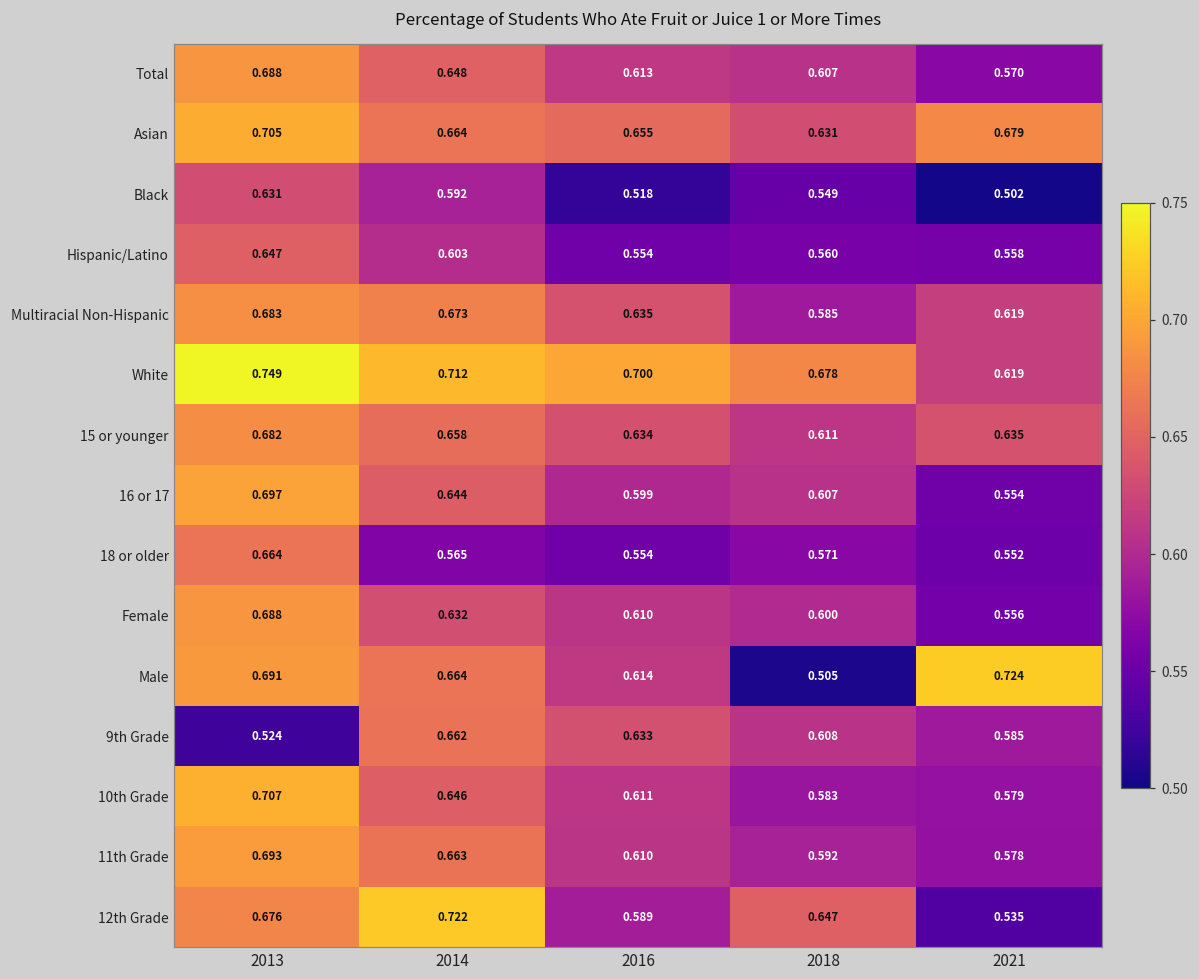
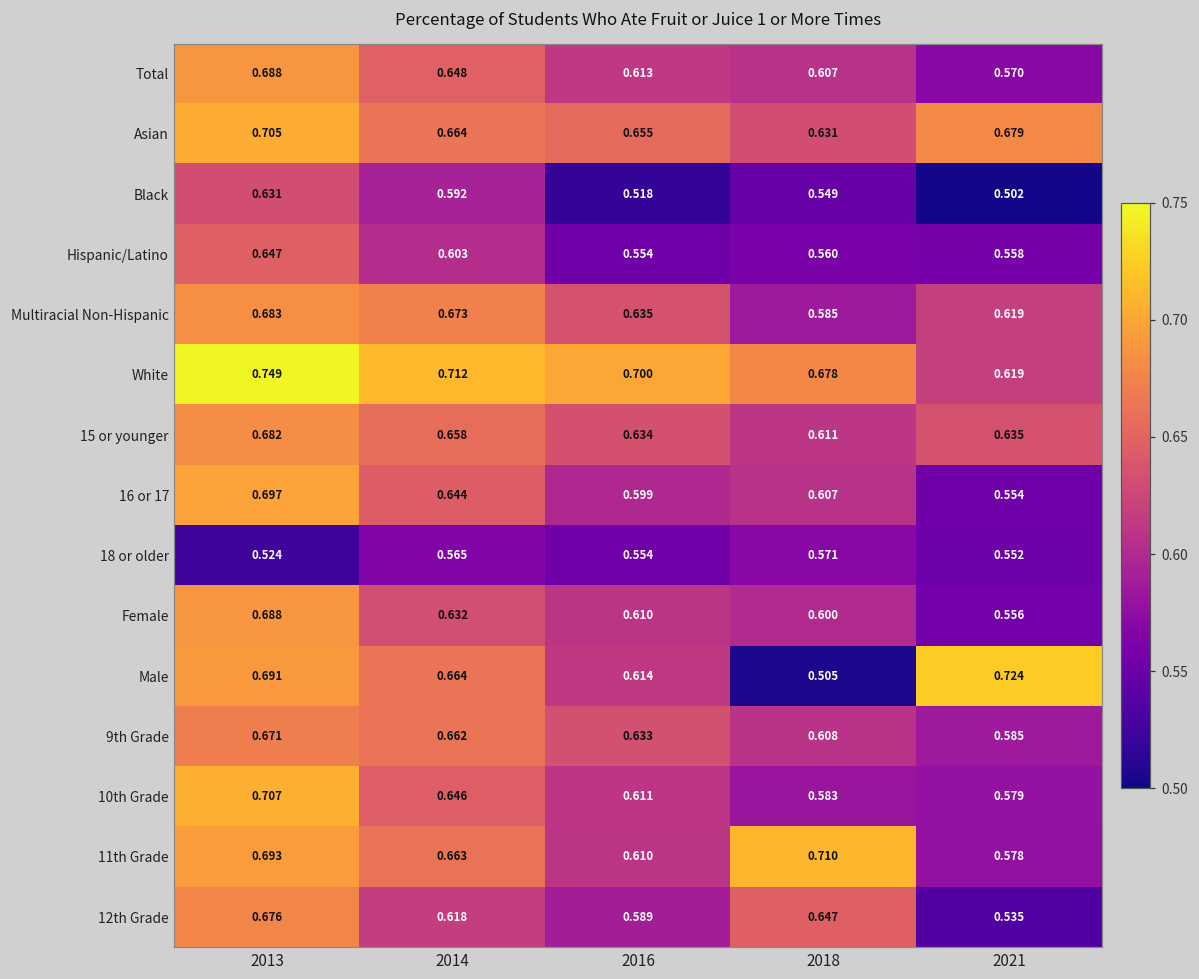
18 or older, 2013: 0.664 -> 0.524
9th Grade, 2013: 0.524 -> 0.671
11th Grade, 2018: 0.592 -> 0.710
12th Grade, 2014: 0.722 -> 0.618
